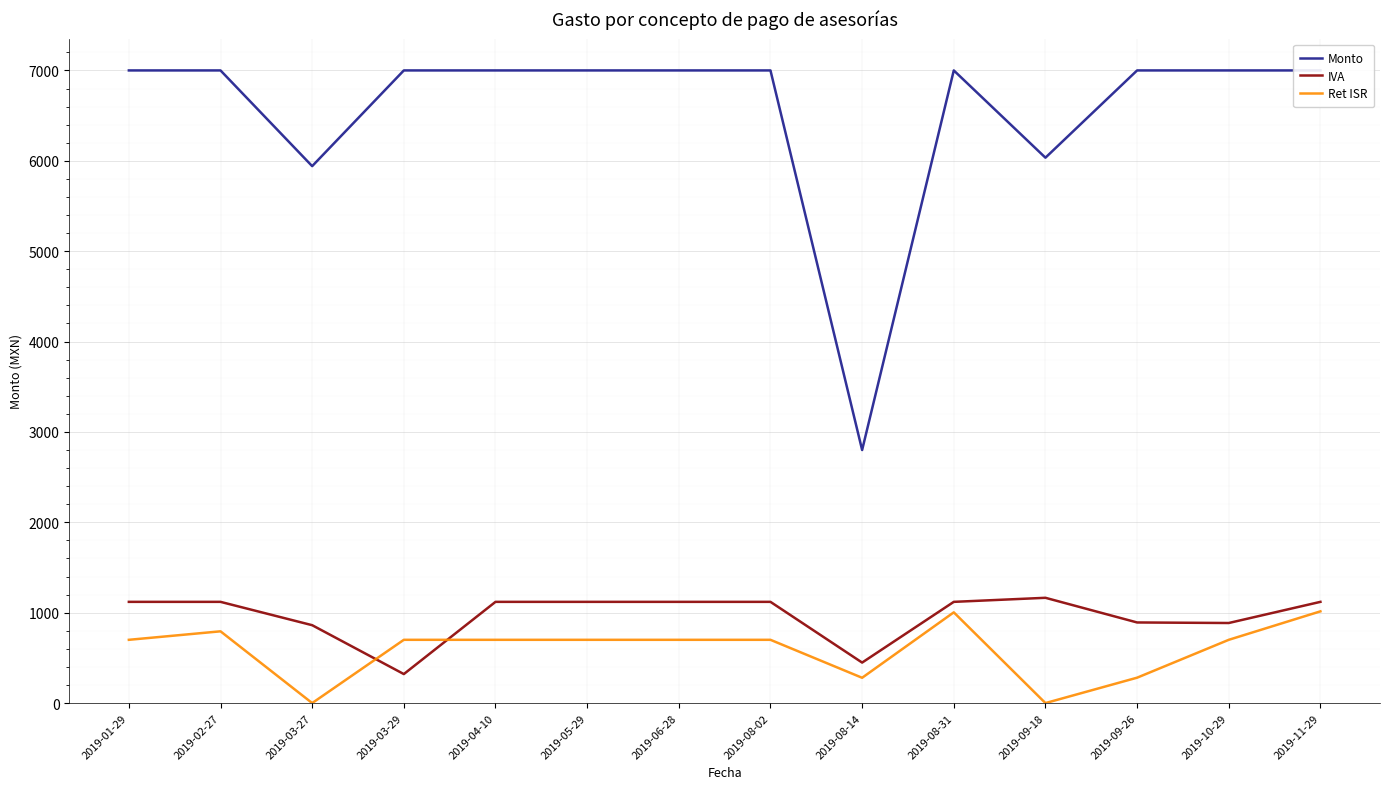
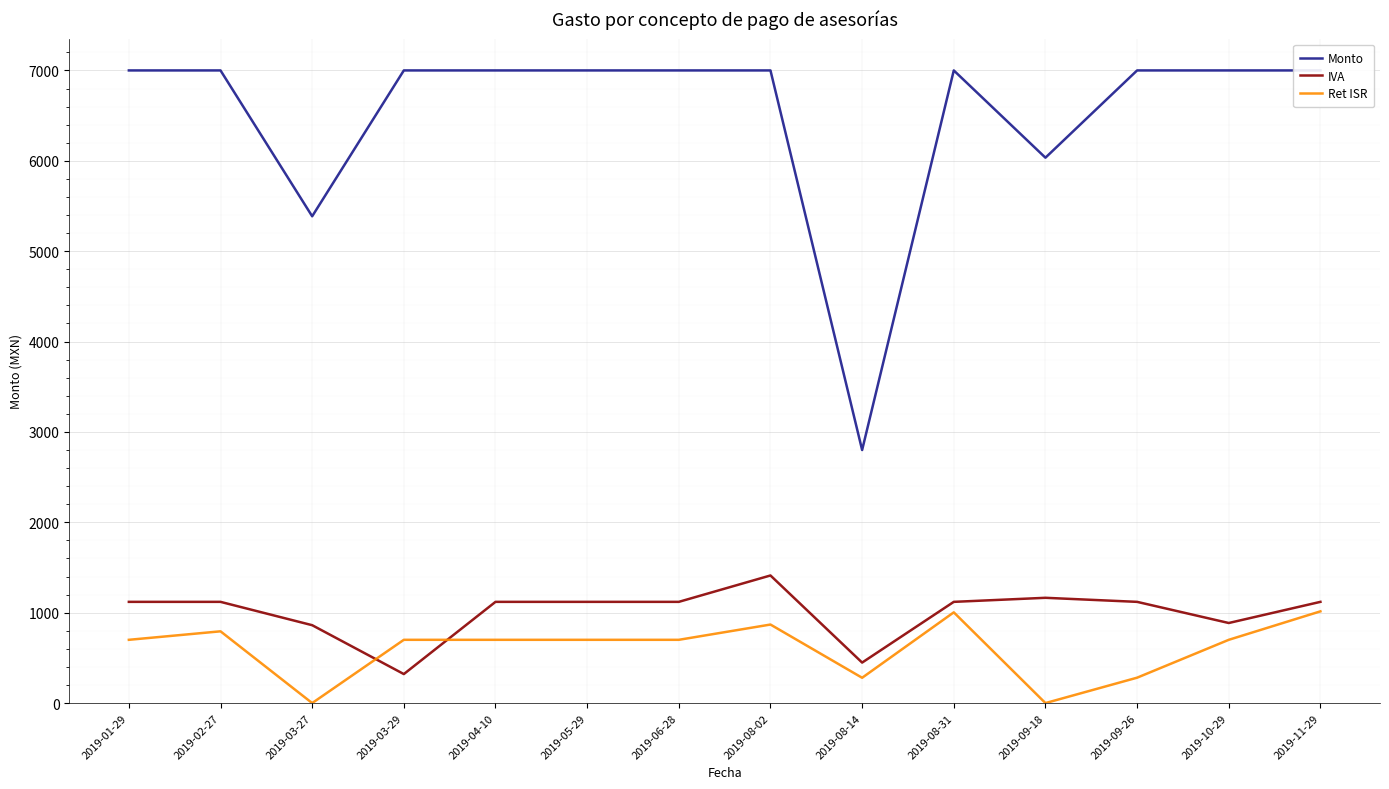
Monto, 2019-03-27: 5900 -> 5400
IVA, 2019-08-02: 1100 -> 1400
Ret ISR, 2019-08-02: 700 -> 900
IVA, 2019-09-26: 900 -> 1100
